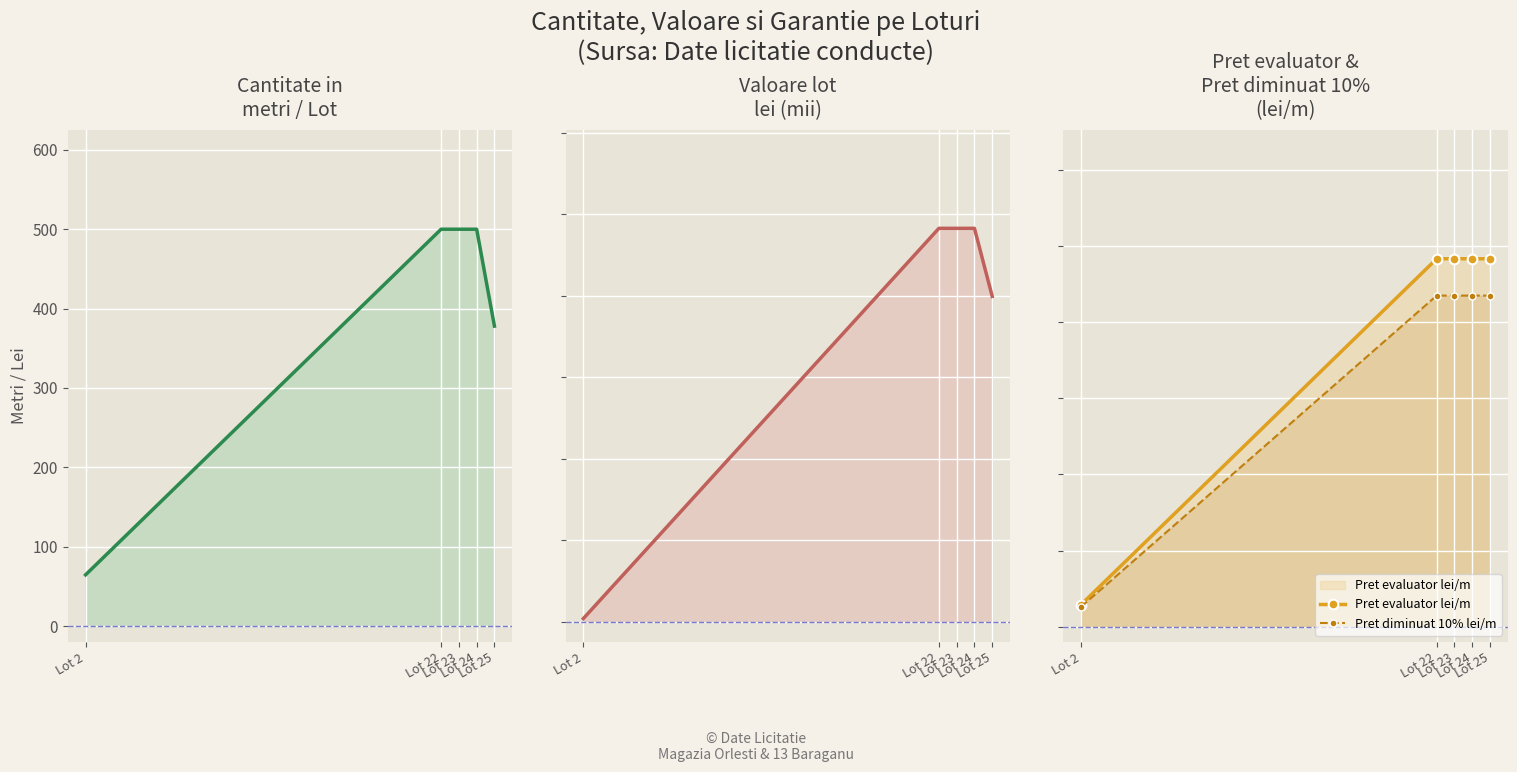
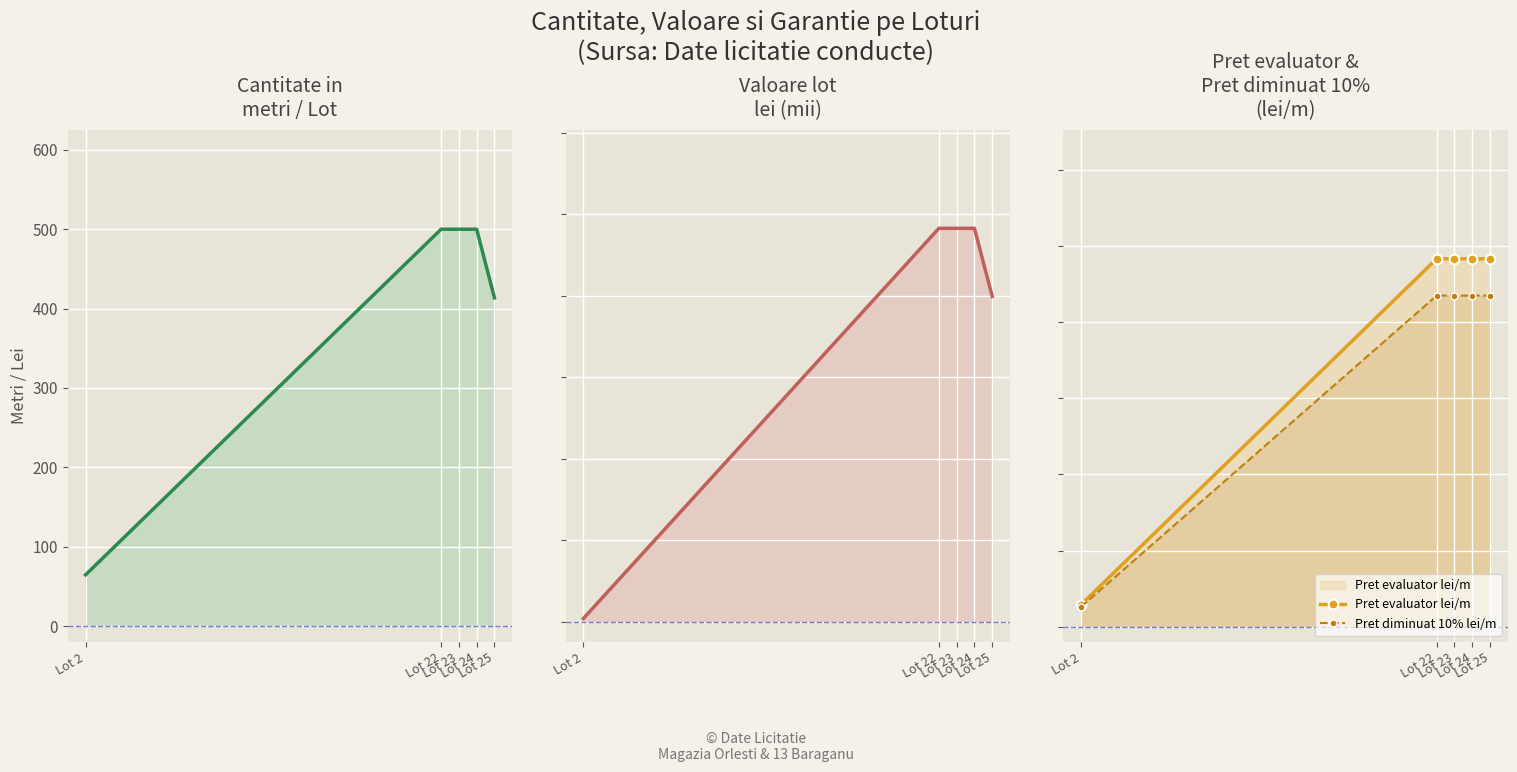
Cantitate in metri / Lot, Lot 25: 380 -> 410
